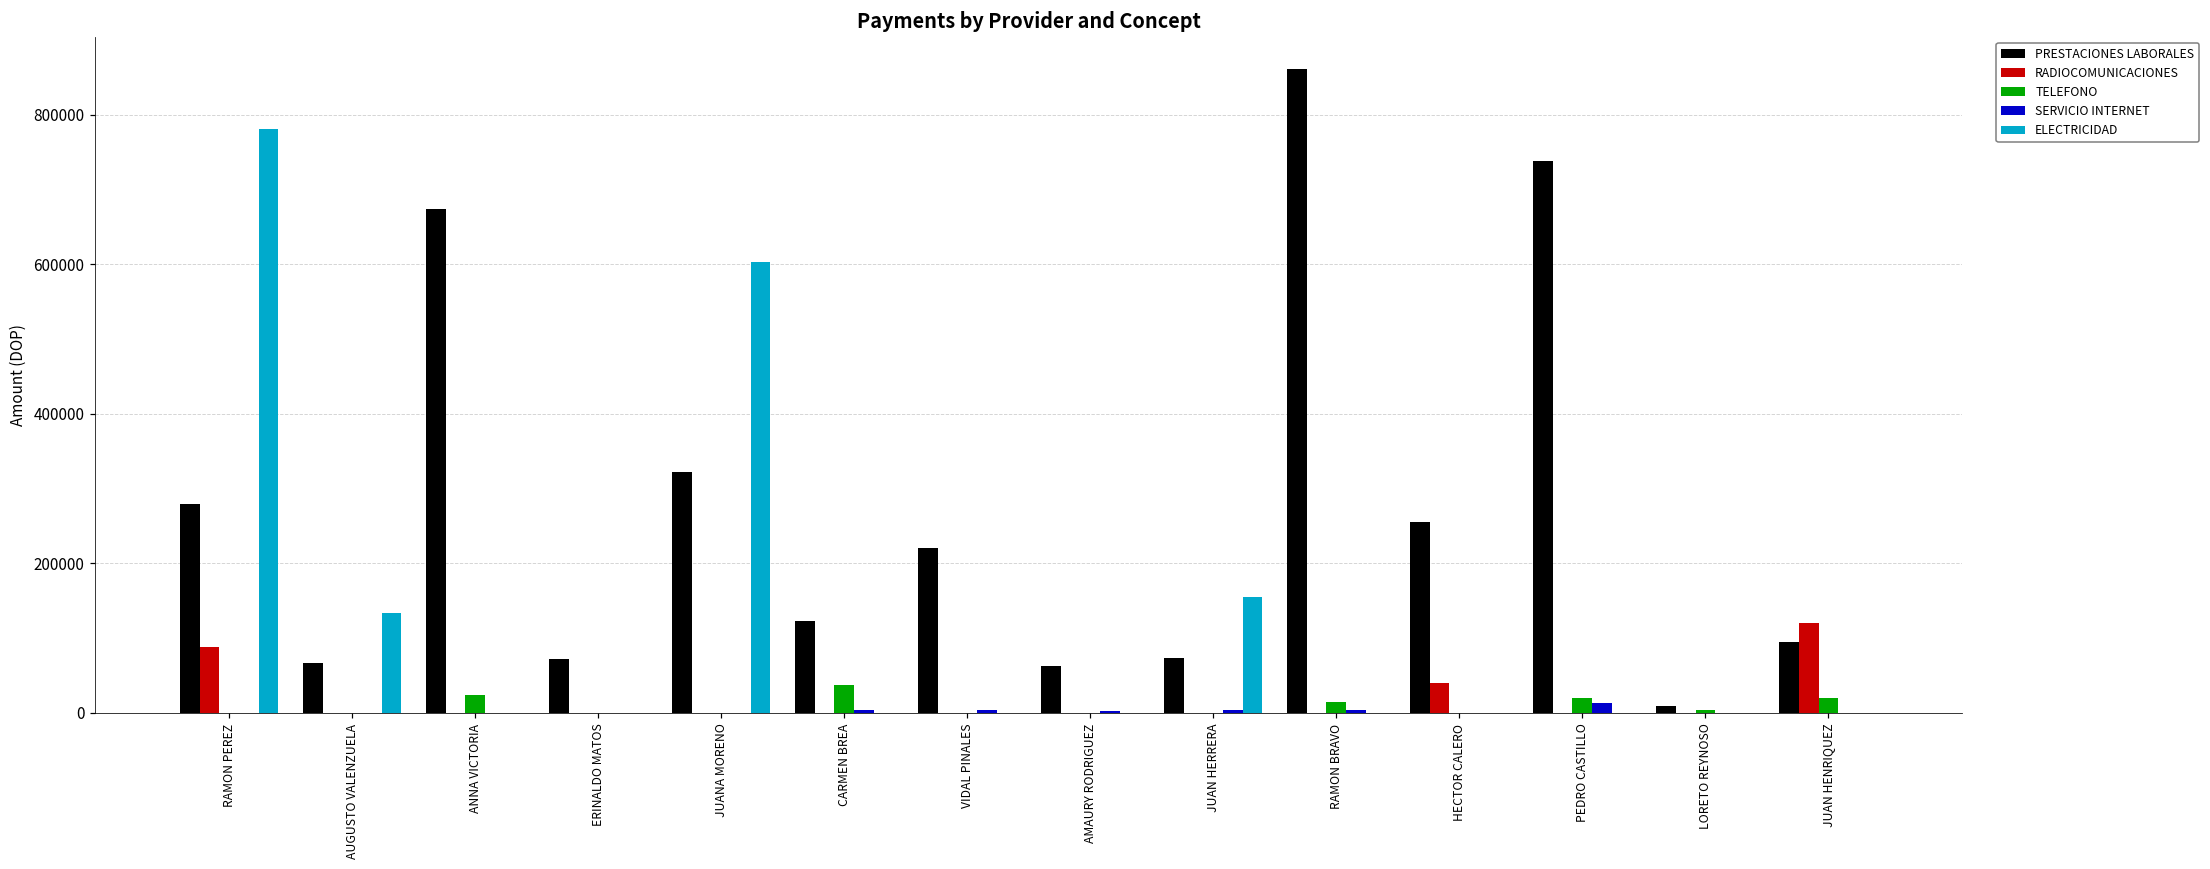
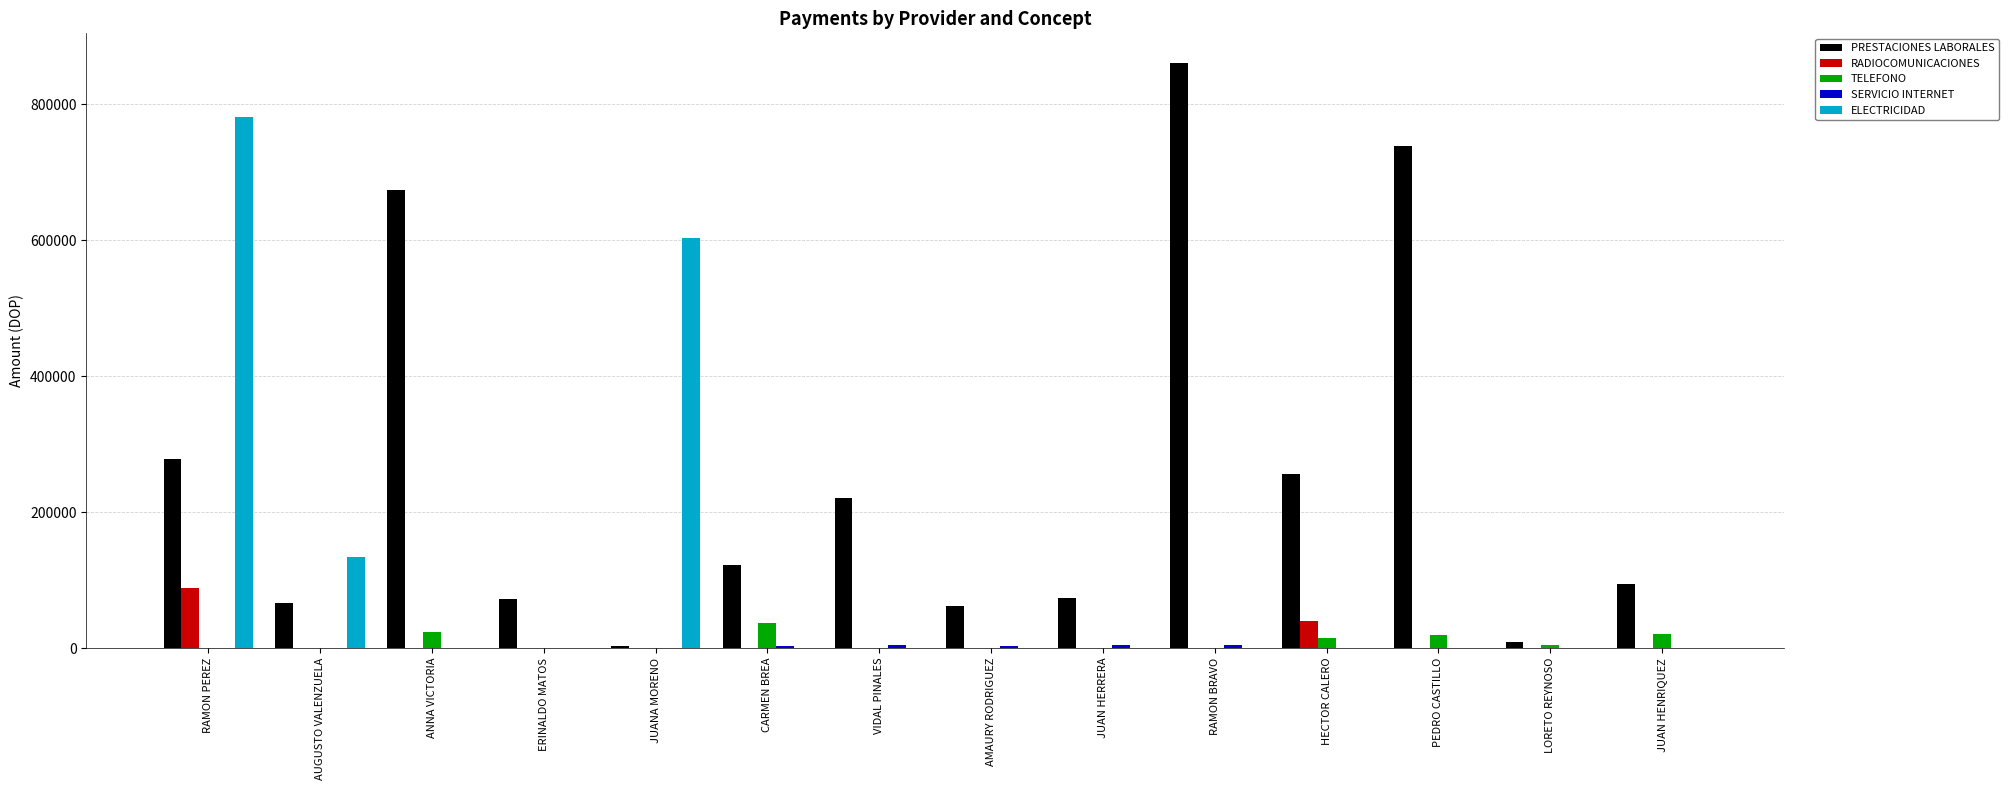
PRESTACIONES LABORALES, JUANA MORENO: 320000 -> 0
ELECTRICIDAD, JUAN HERRERA: 150000 -> 0
TELEFONO, RAMON BRAVO: 10000 -> 0
TELEFONO, HECTOR CALERO: 0 -> 10000
SERVICIO INTERNET, PEDRO CASTILLO: 10000 -> 0
RADIOCOMUNICACIONES, JUAN HENRIQUEZ: 120000 -> 0
